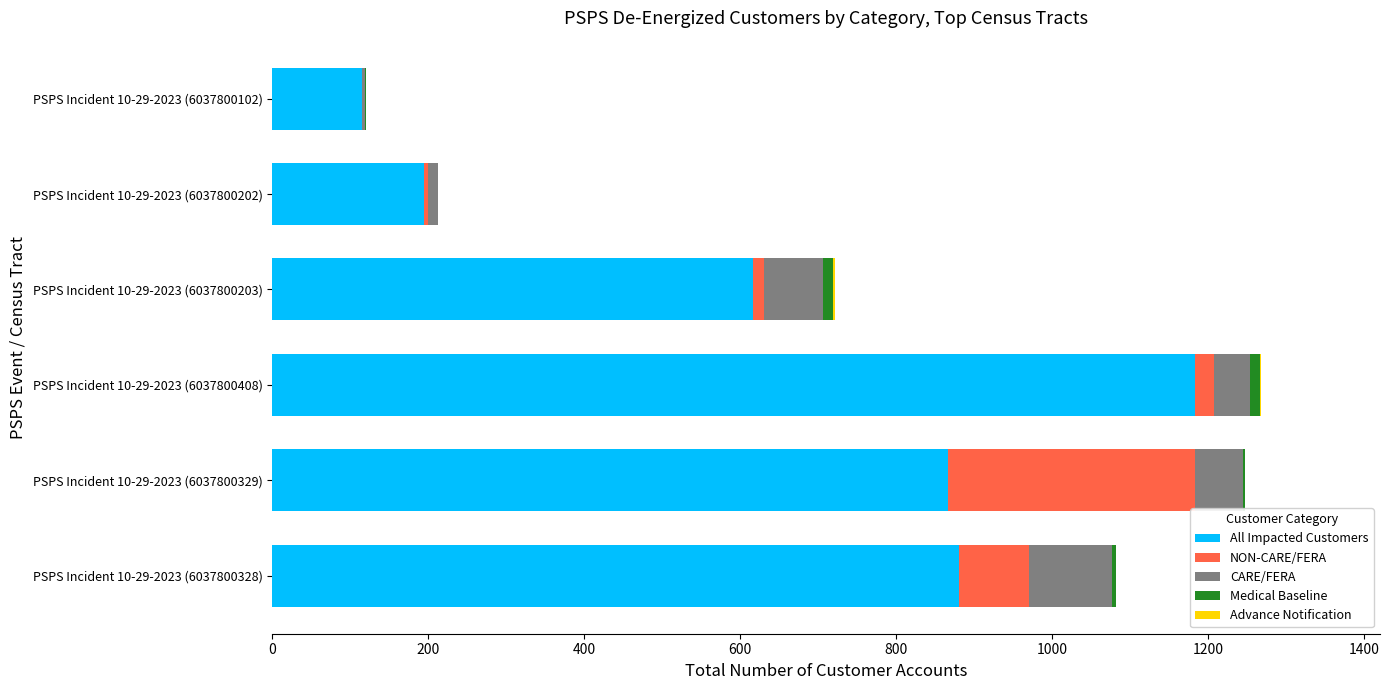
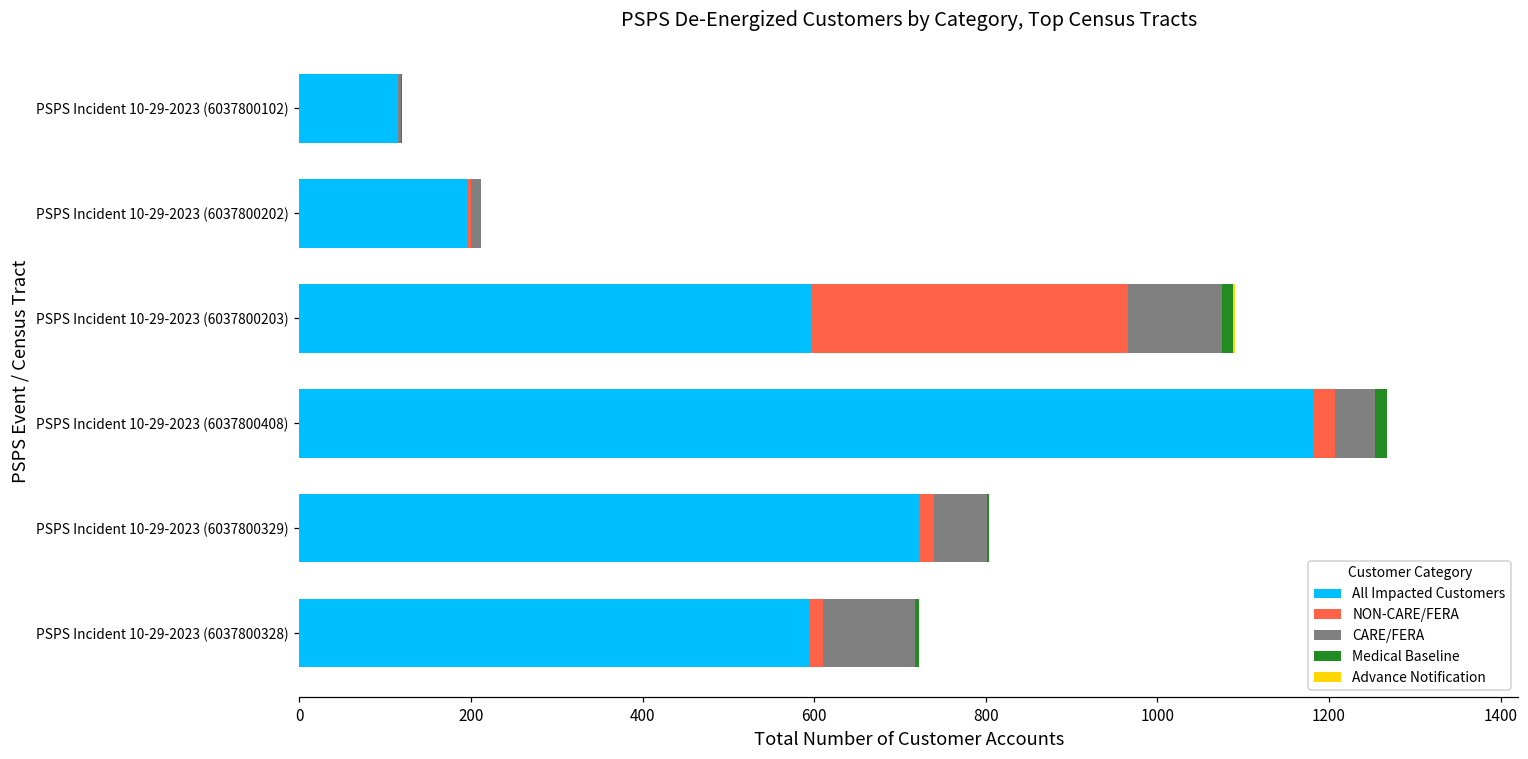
All Impacted Customers, PSPS Incident 10-29-2023 (6037800203): 620 -> 600
NON-CARE/FERA, PSPS Incident 10-29-2023 (6037800203): 10 -> 370
CARE/FERA, PSPS Incident 10-29-2023 (6037800203): 80 -> 110
All Impacted Customers, PSPS Incident 10-29-2023 (6037800329): 870 -> 720
NON-CARE/FERA, PSPS Incident 10-29-2023 (6037800329): 320 -> 20
All Impacted Customers, PSPS Incident 10-29-2023 (6037800328): 880 -> 590
NON-CARE/FERA, PSPS Incident 10-29-2023 (6037800328): 90 -> 20
